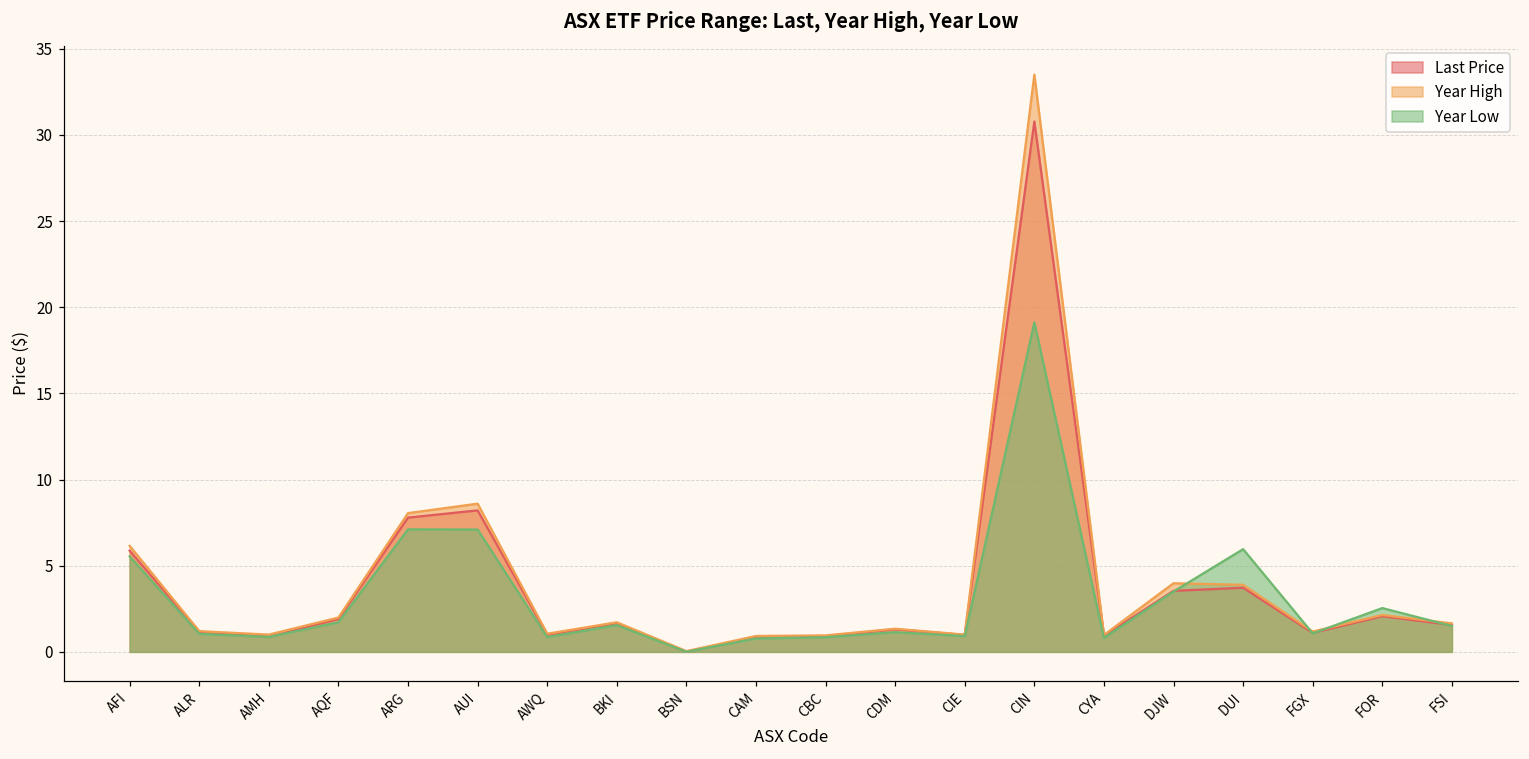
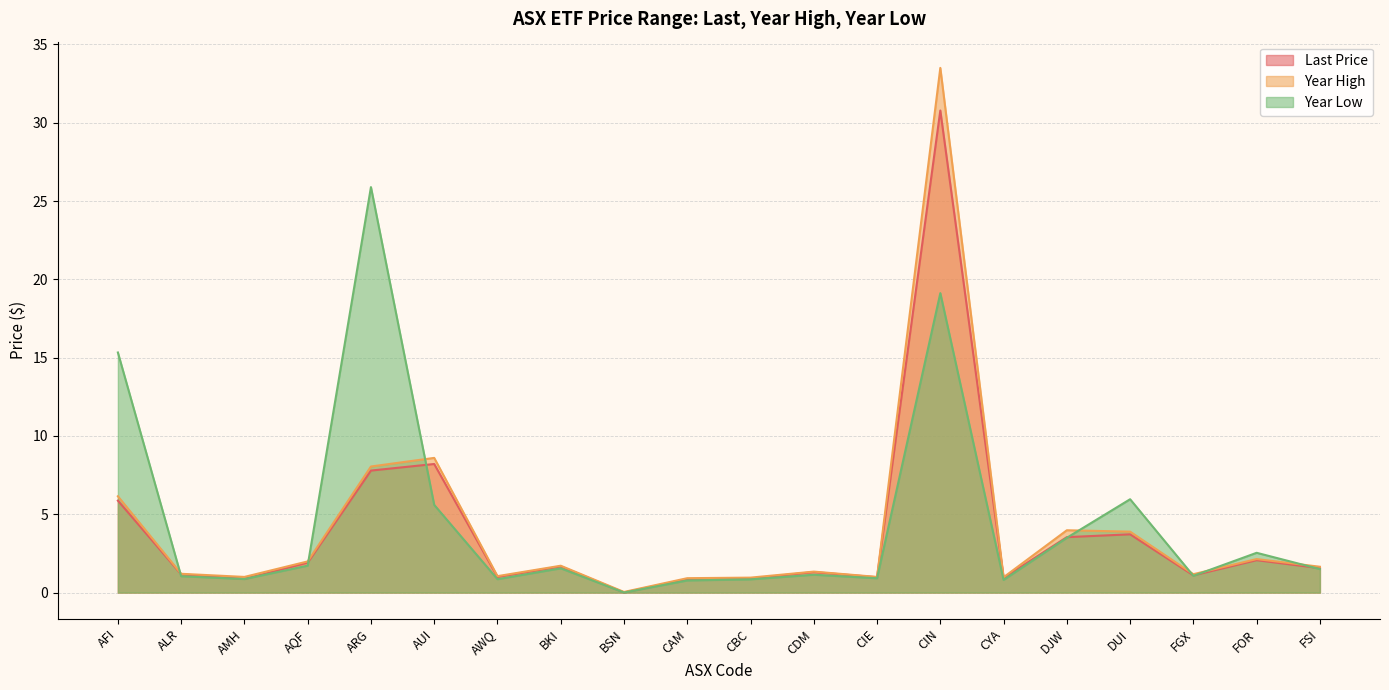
Year Low, AFI: 5.5 -> 15.3
Year Low, ARG: 7.1 -> 25.9
Year Low, AUI: 7.1 -> 5.6
